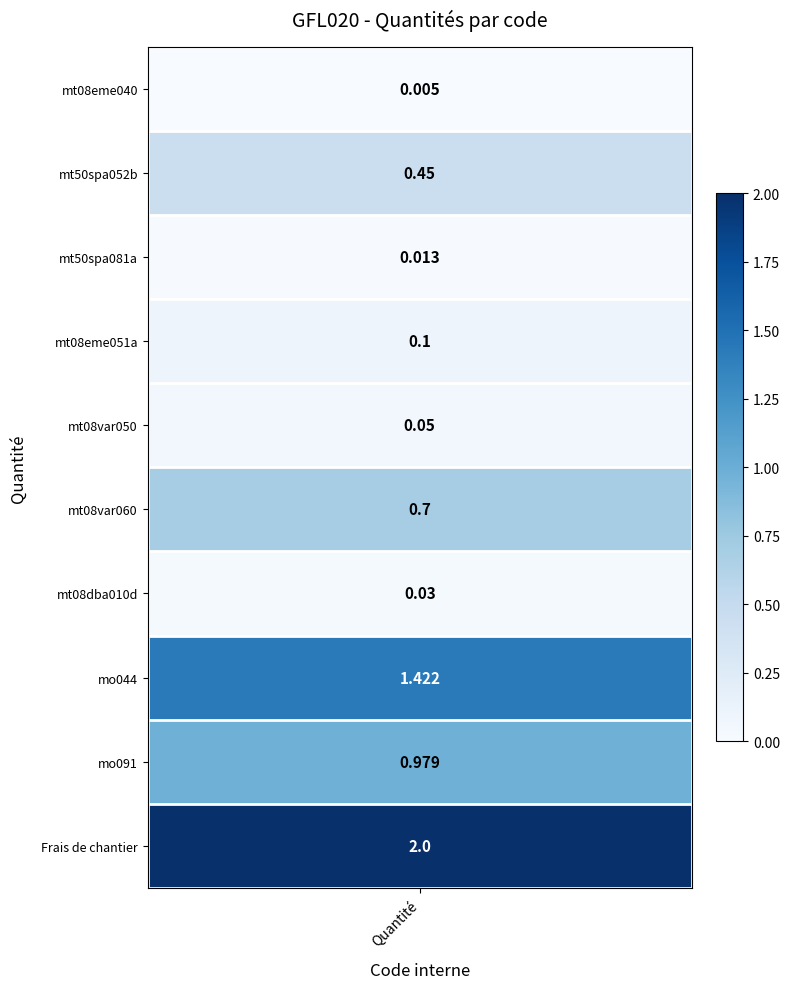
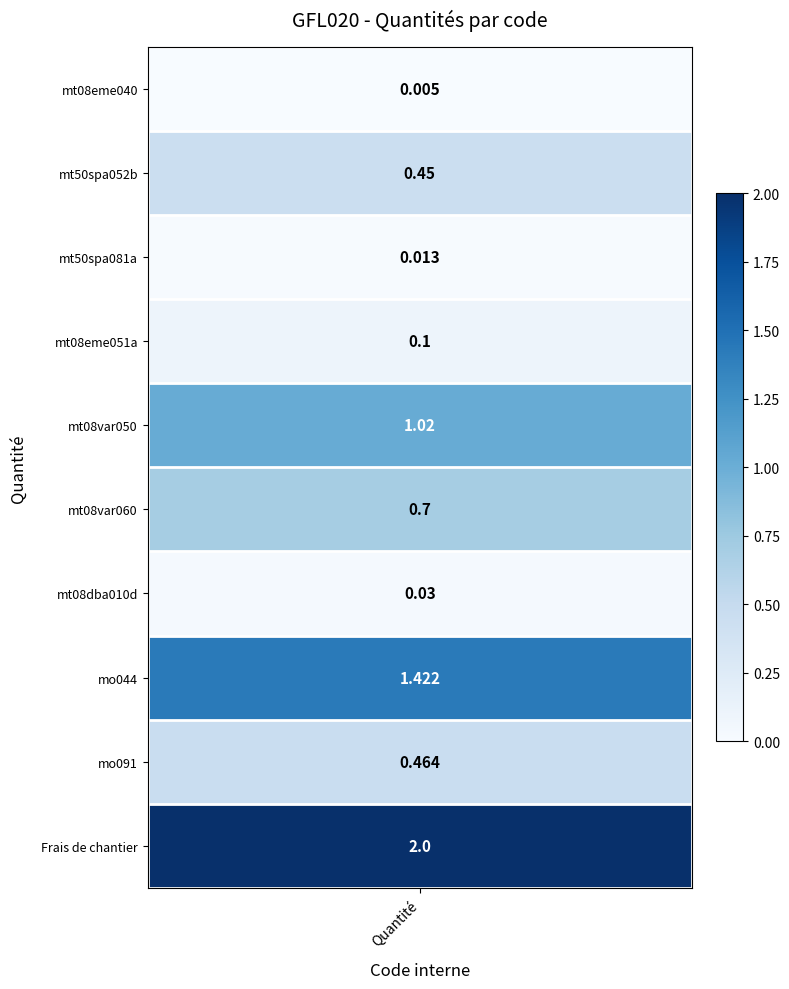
mt08var050, Quantité: 0.05 -> 1.02
mo091, Quantité: 0.979 -> 0.464
